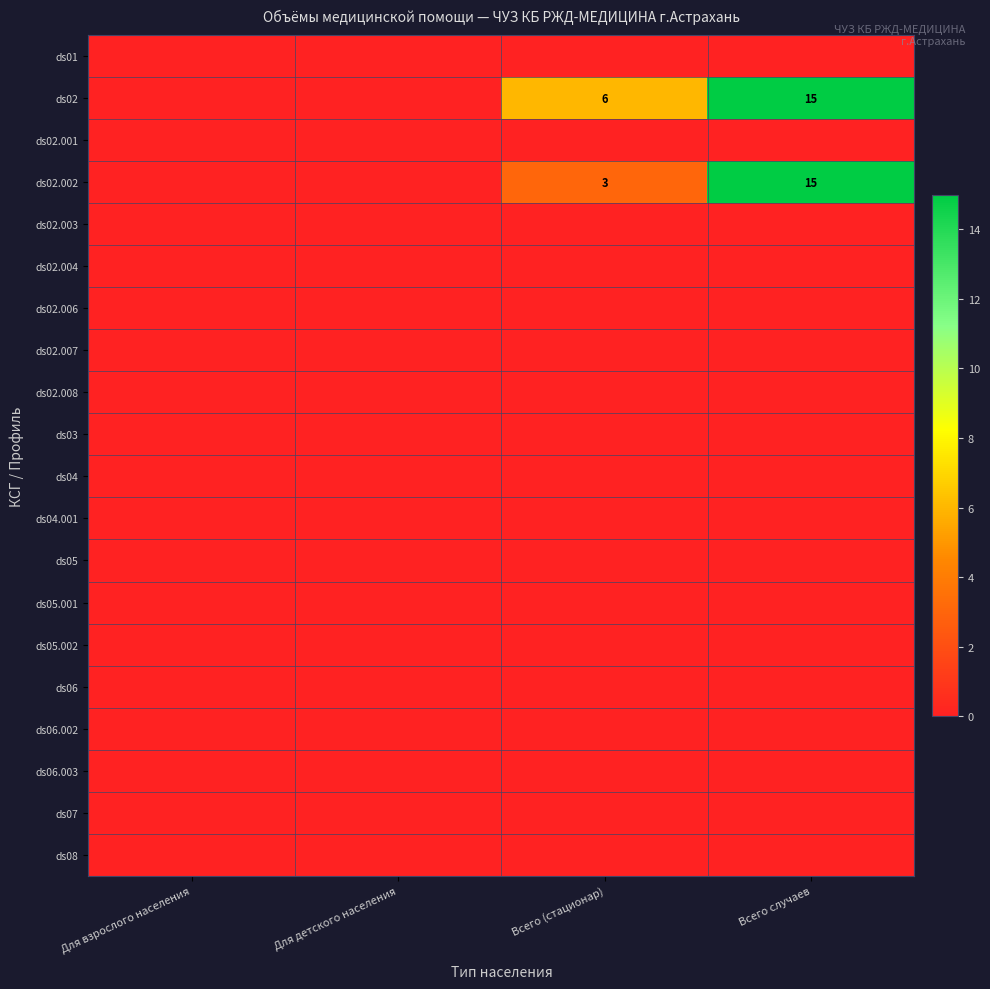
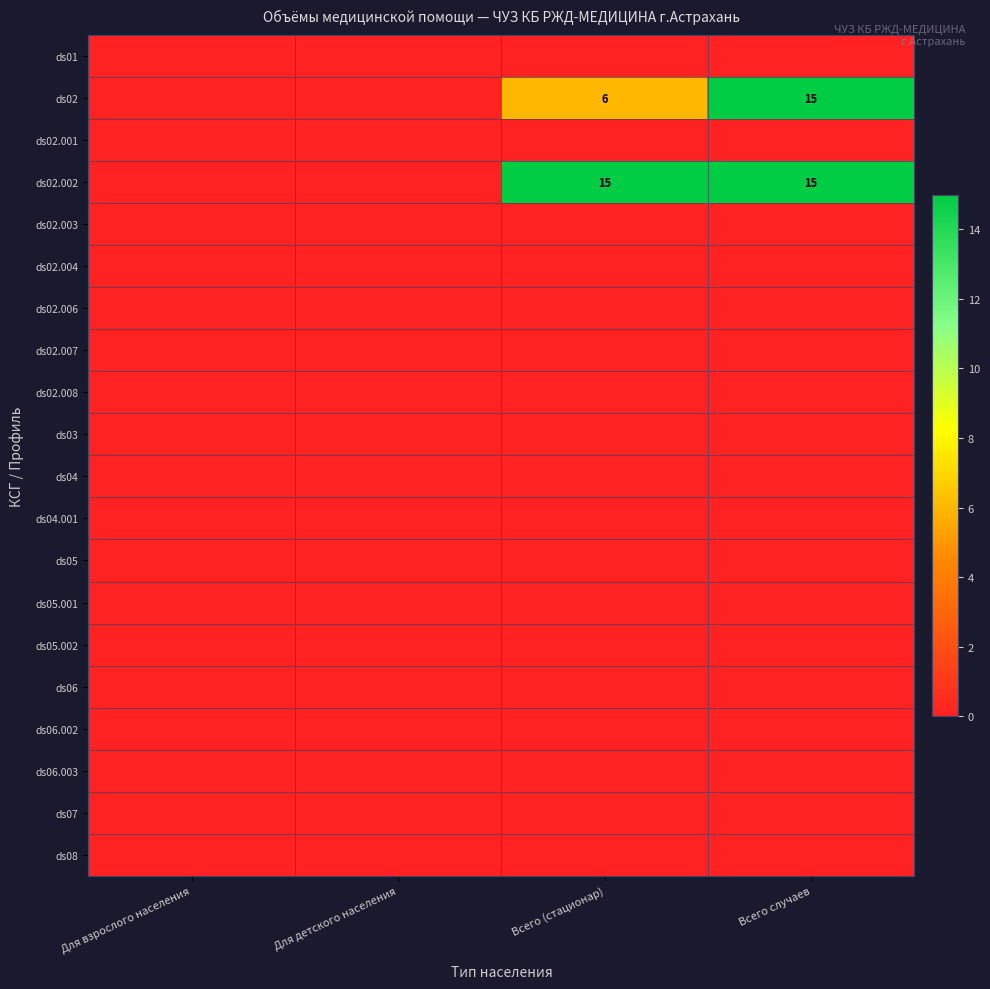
ds02.002, Всего (стационар): 3 -> 15
